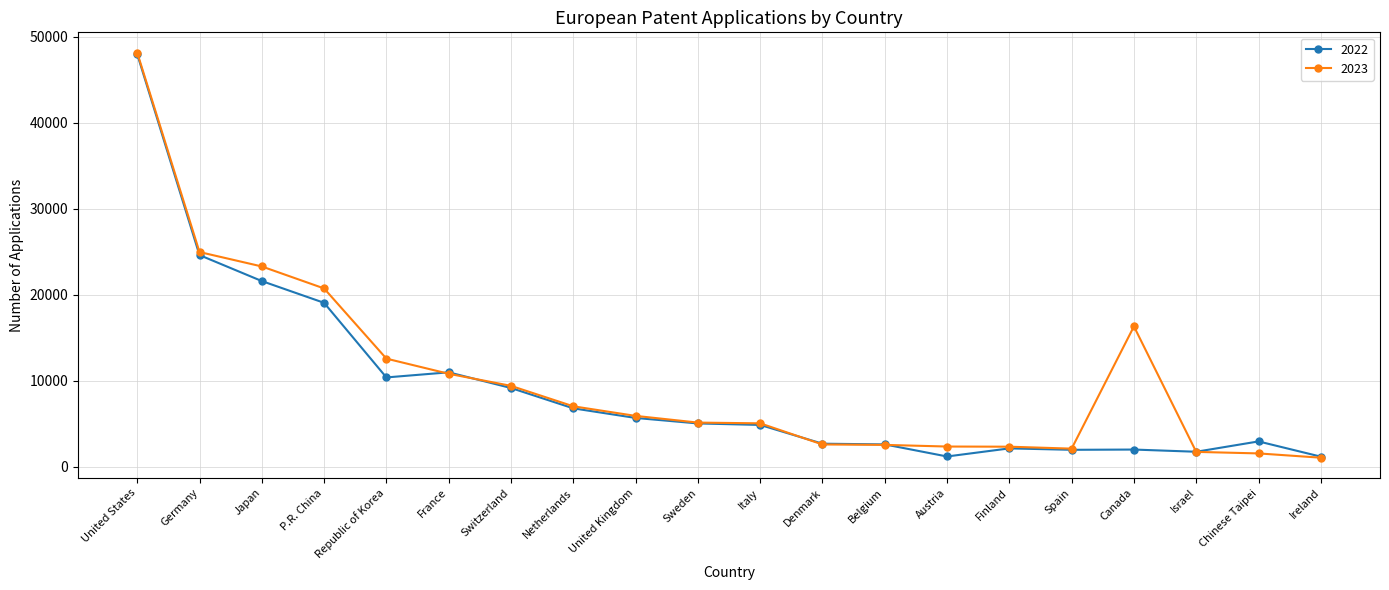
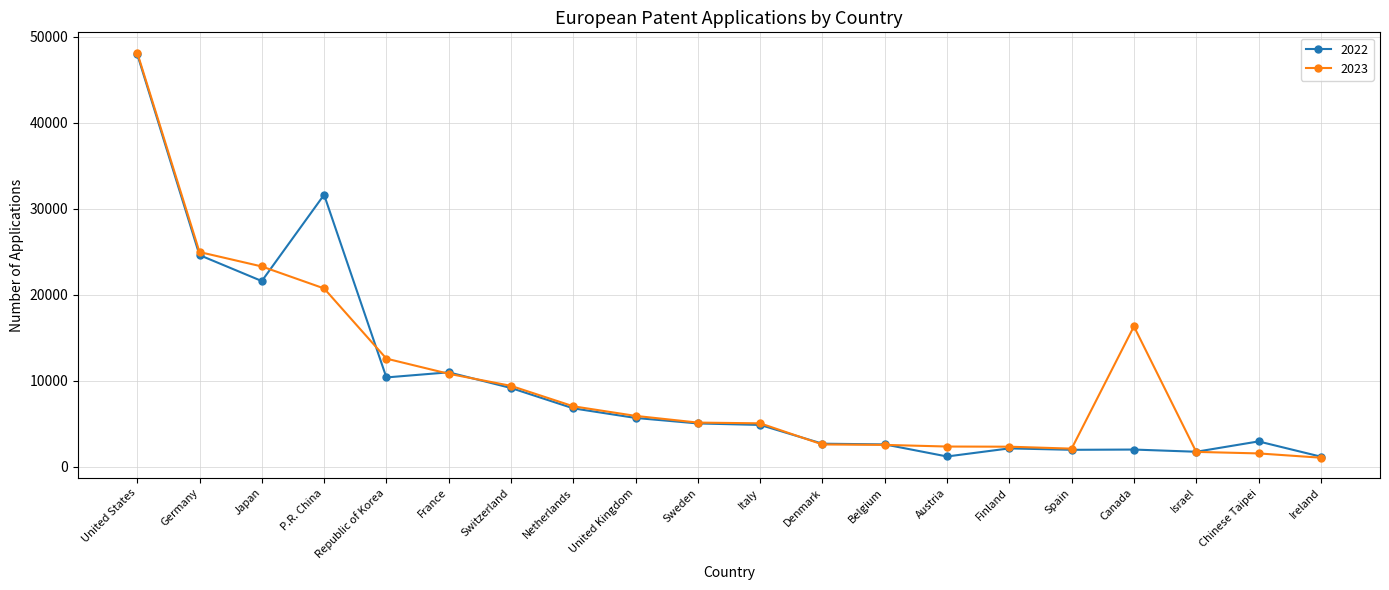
2022, P.R. China: 19000 -> 32000
